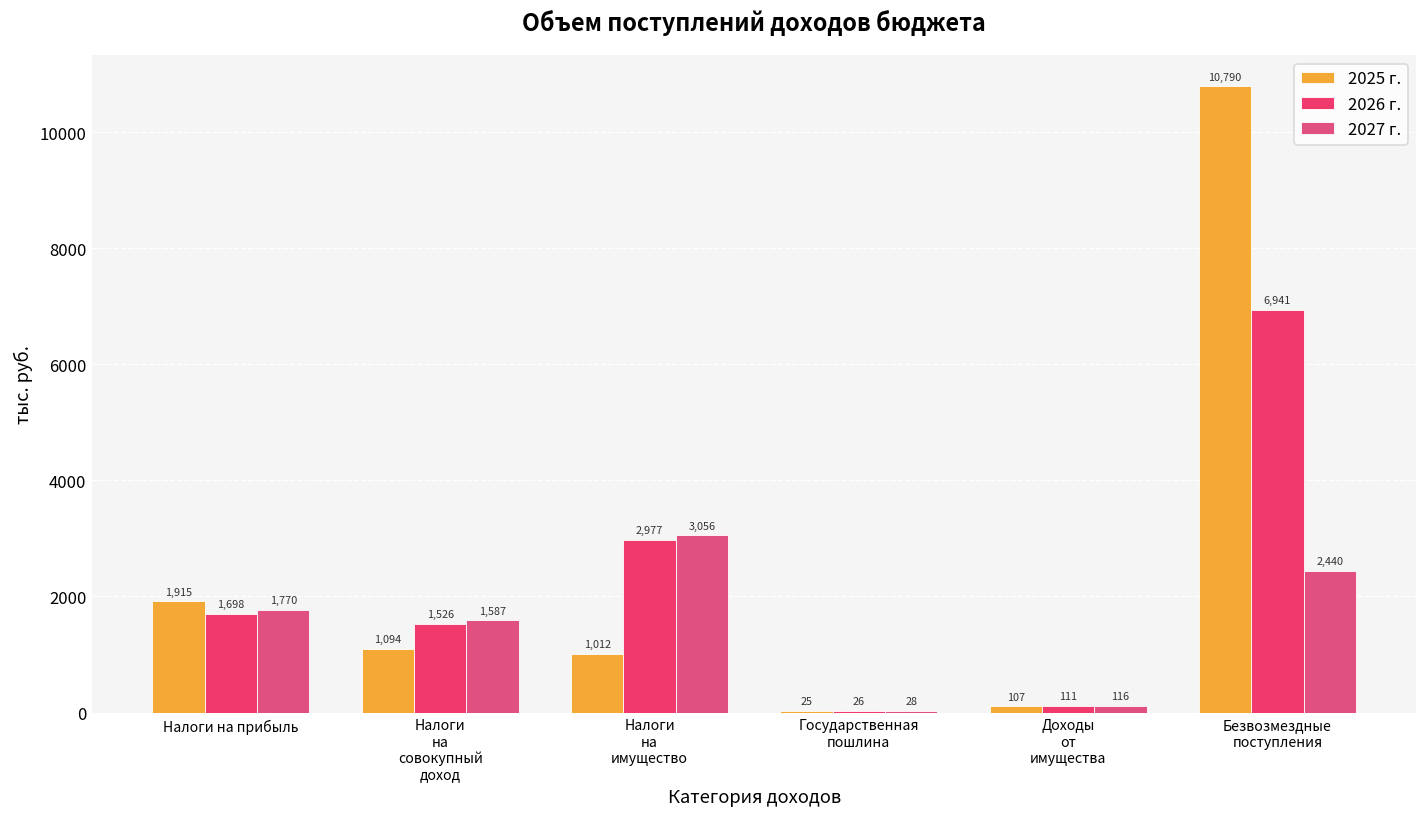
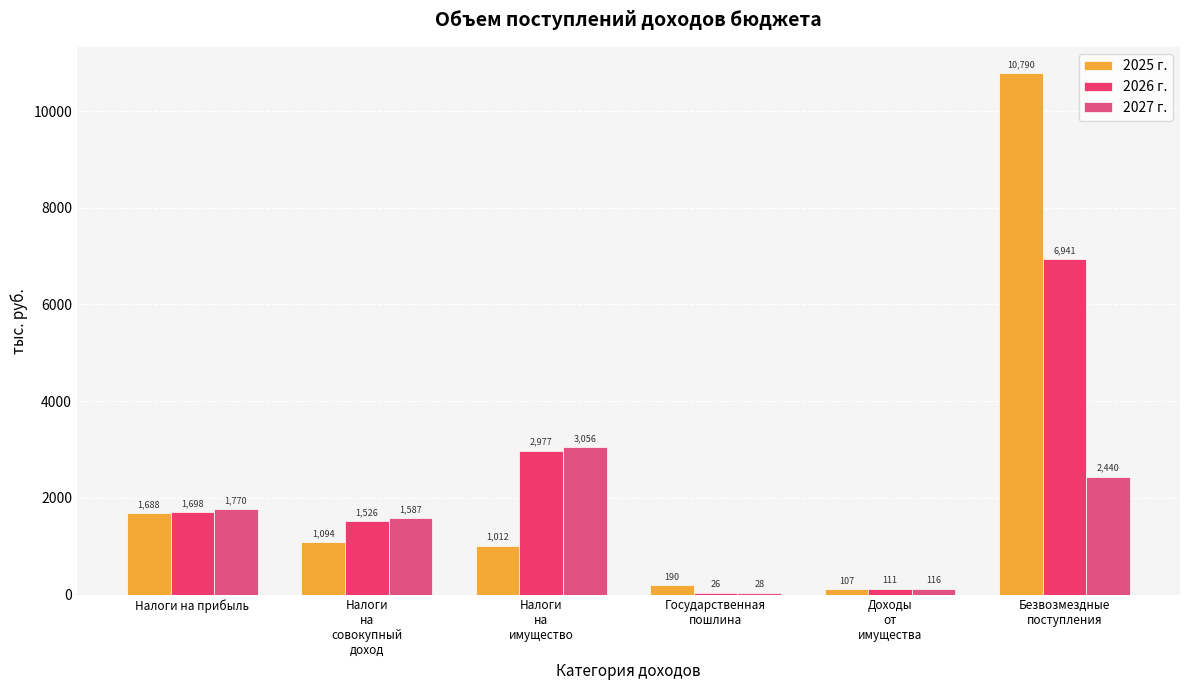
2025 г., Налоги на прибыль: 1,915 -> 1,688
2025 г., Государственная пошлина: 25 -> 190
